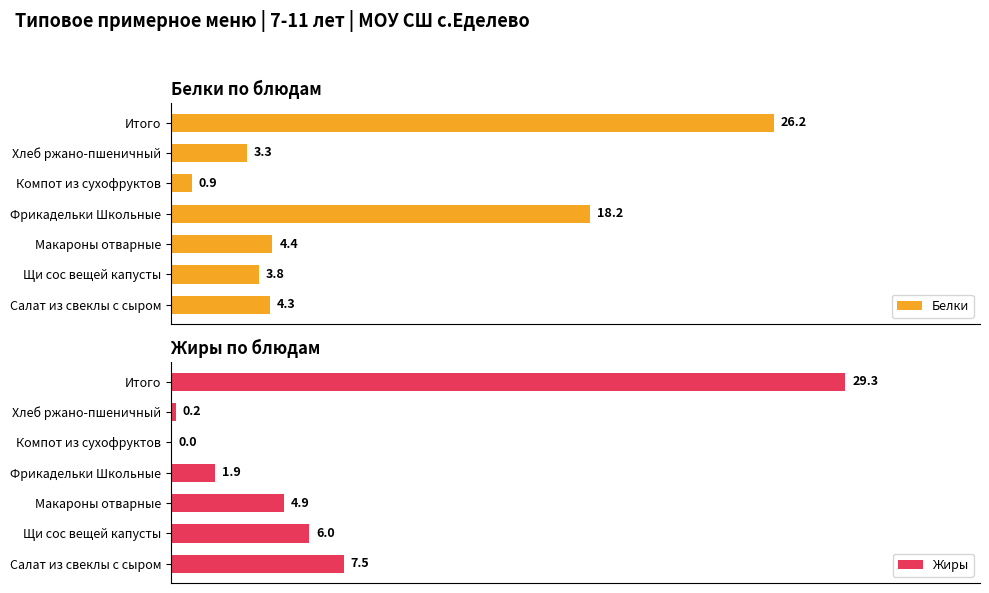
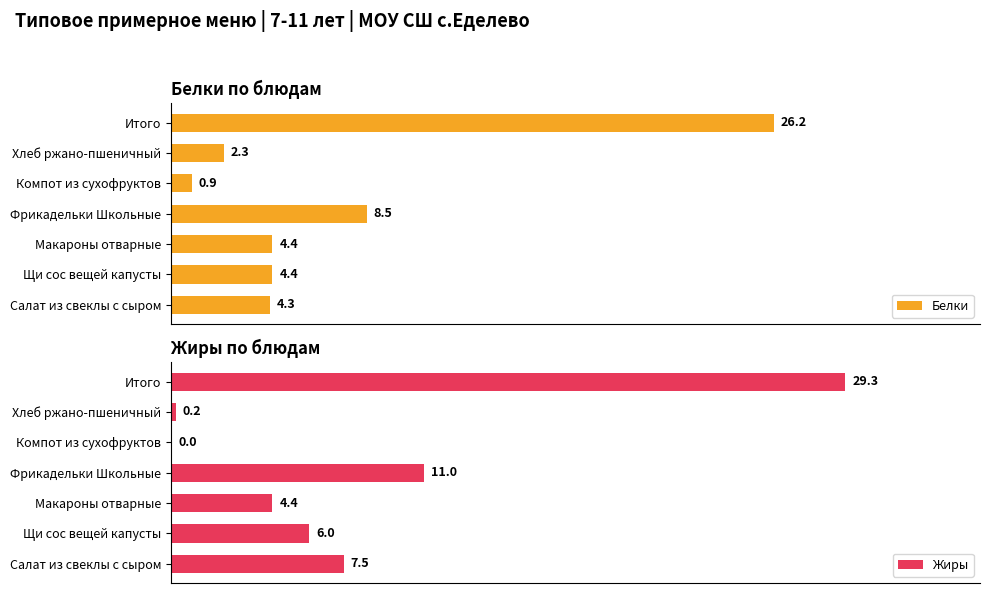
Белки по блюдам, Хлеб ржано-пшеничный: 3.3 -> 2.3
Белки по блюдам, Фрикадельки Школьные: 18.2 -> 8.5
Белки по блюдам, Щи сос вещей капусты: 3.8 -> 4.4
Жиры по блюдам, Фрикадельки Школьные: 1.9 -> 11.0
Жиры по блюдам, Макароны отварные: 4.9 -> 4.4
